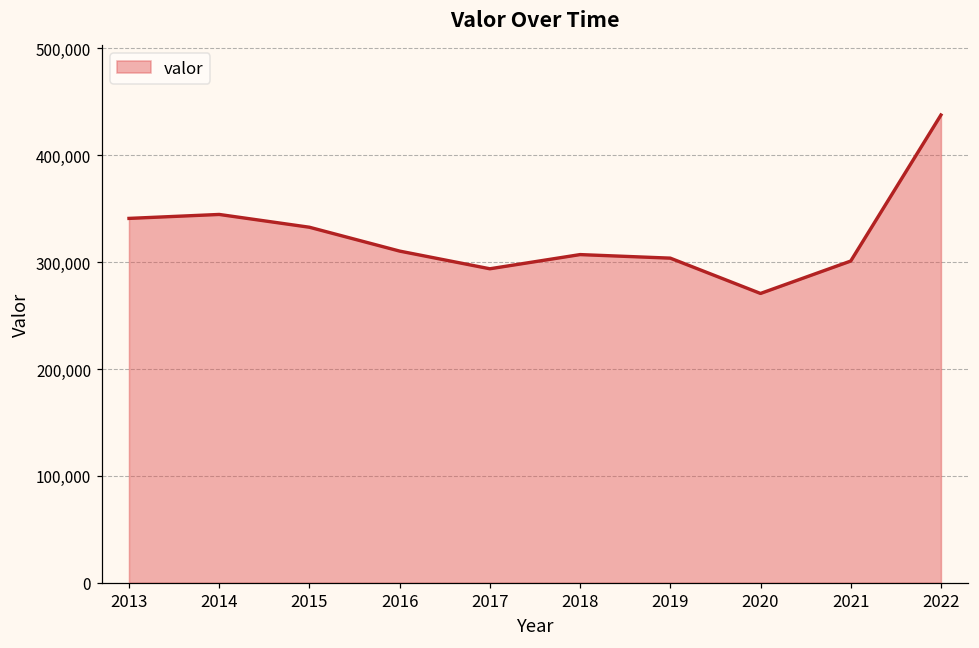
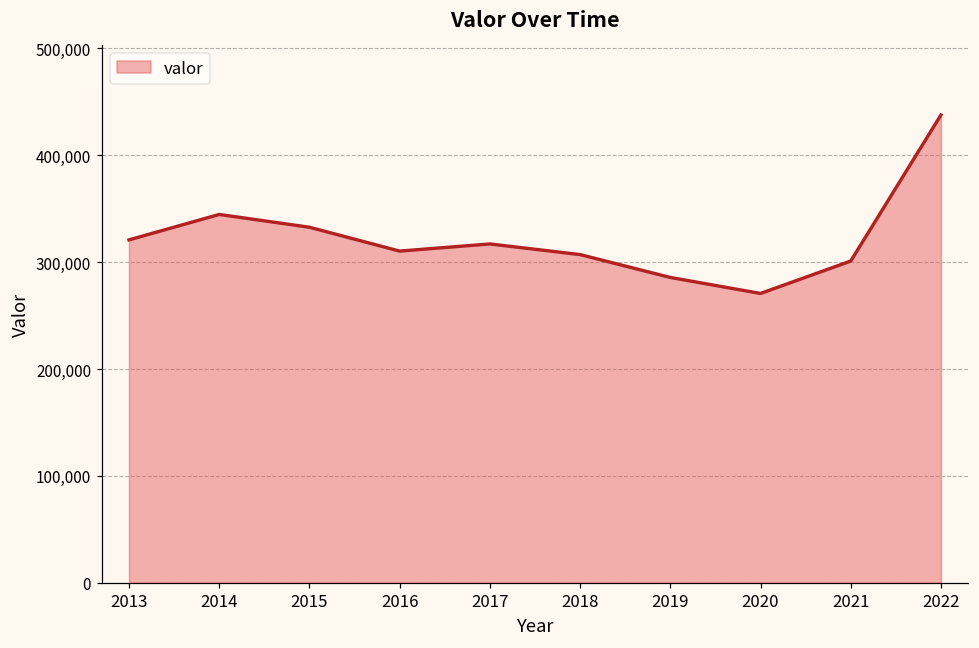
2013: 340,000 -> 320,000
2017: 290,000 -> 320,000
2019: 300,000 -> 290,000
